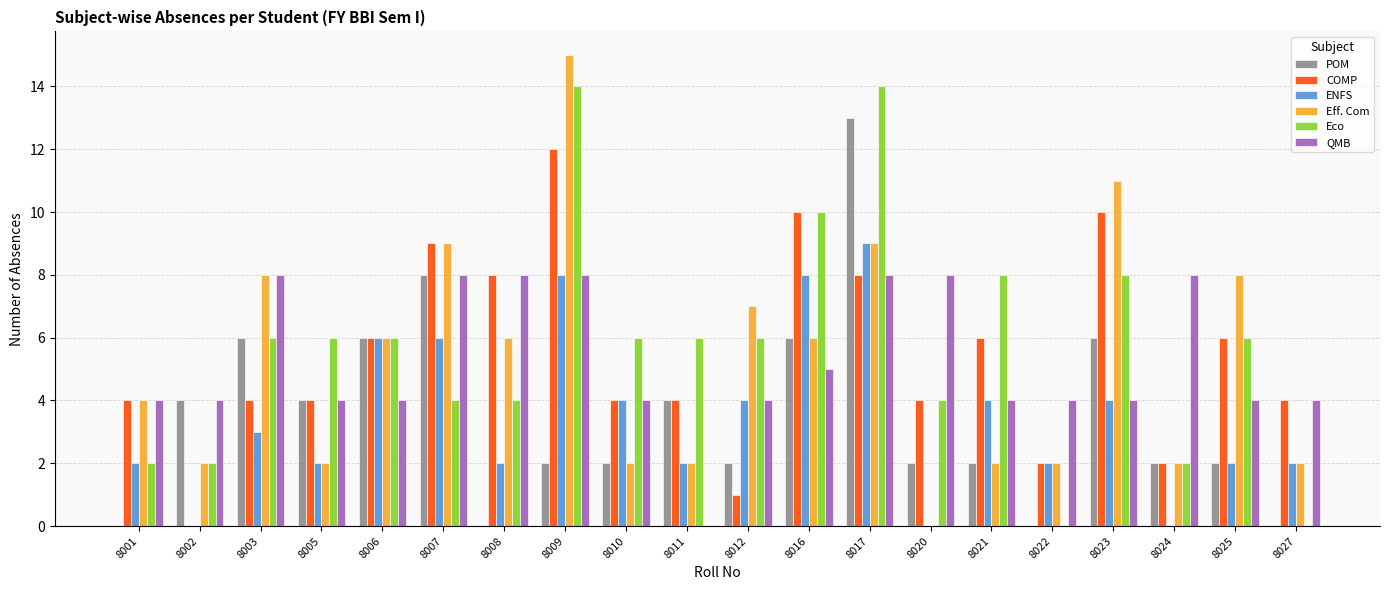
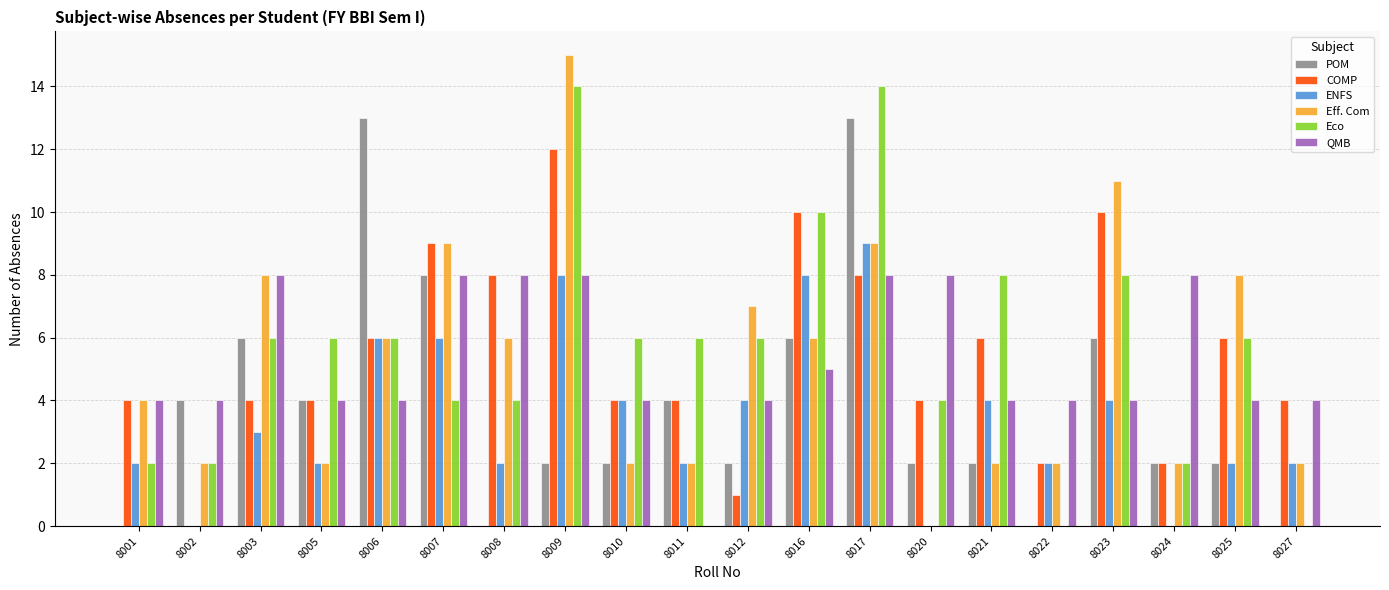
POM, 8006: 6 -> 13
